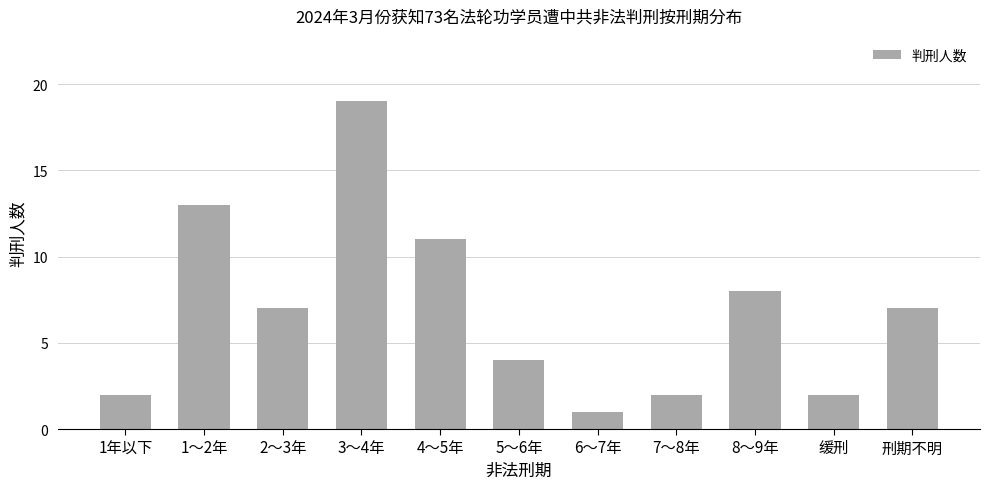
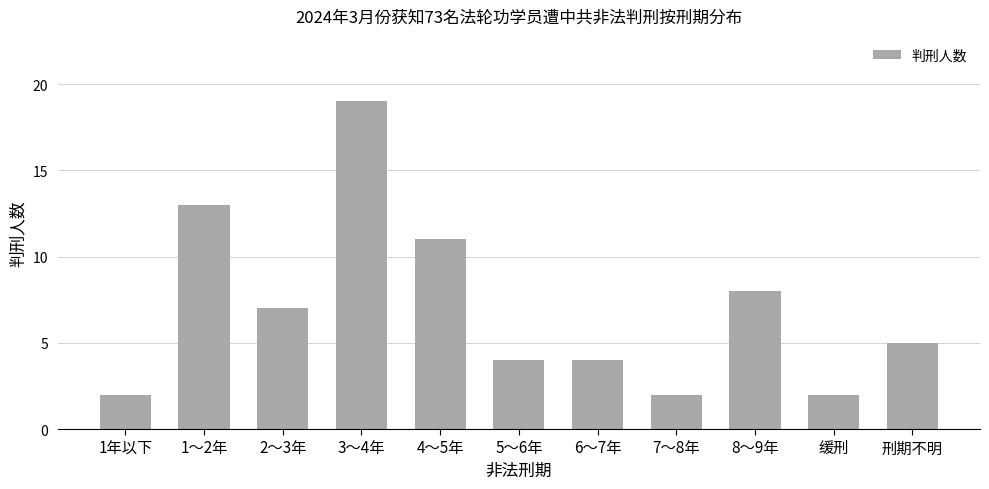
6～7年: 1 -> 4
刑期不明: 7 -> 5
